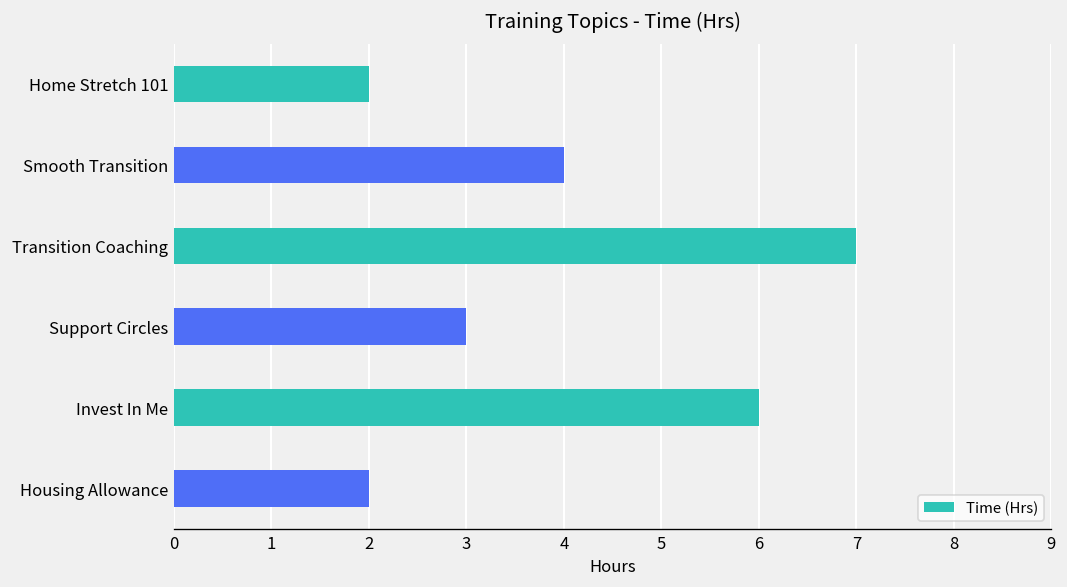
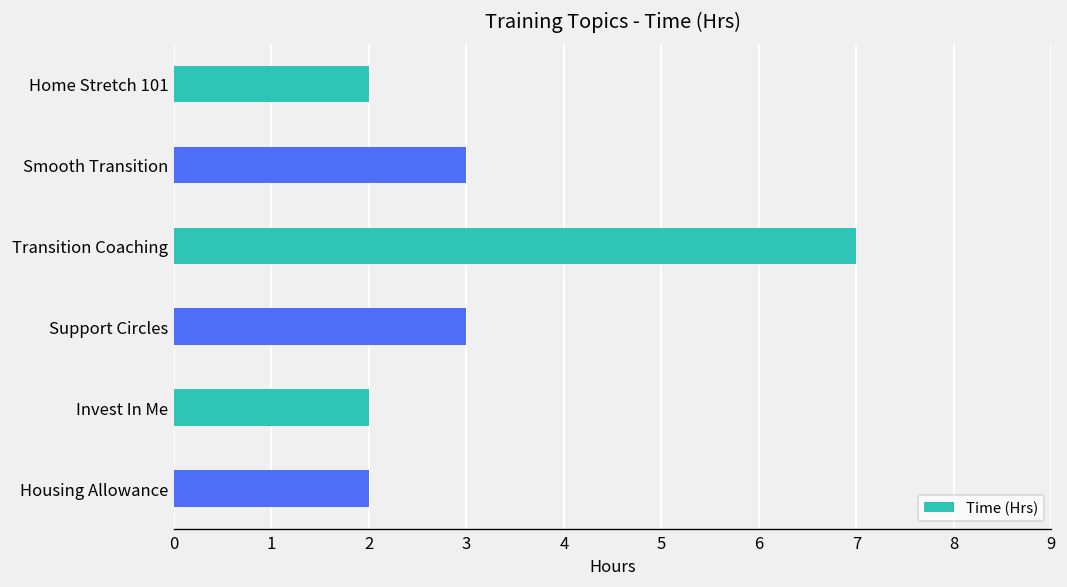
Smooth Transition: 4 -> 3
Invest In Me: 6 -> 2
